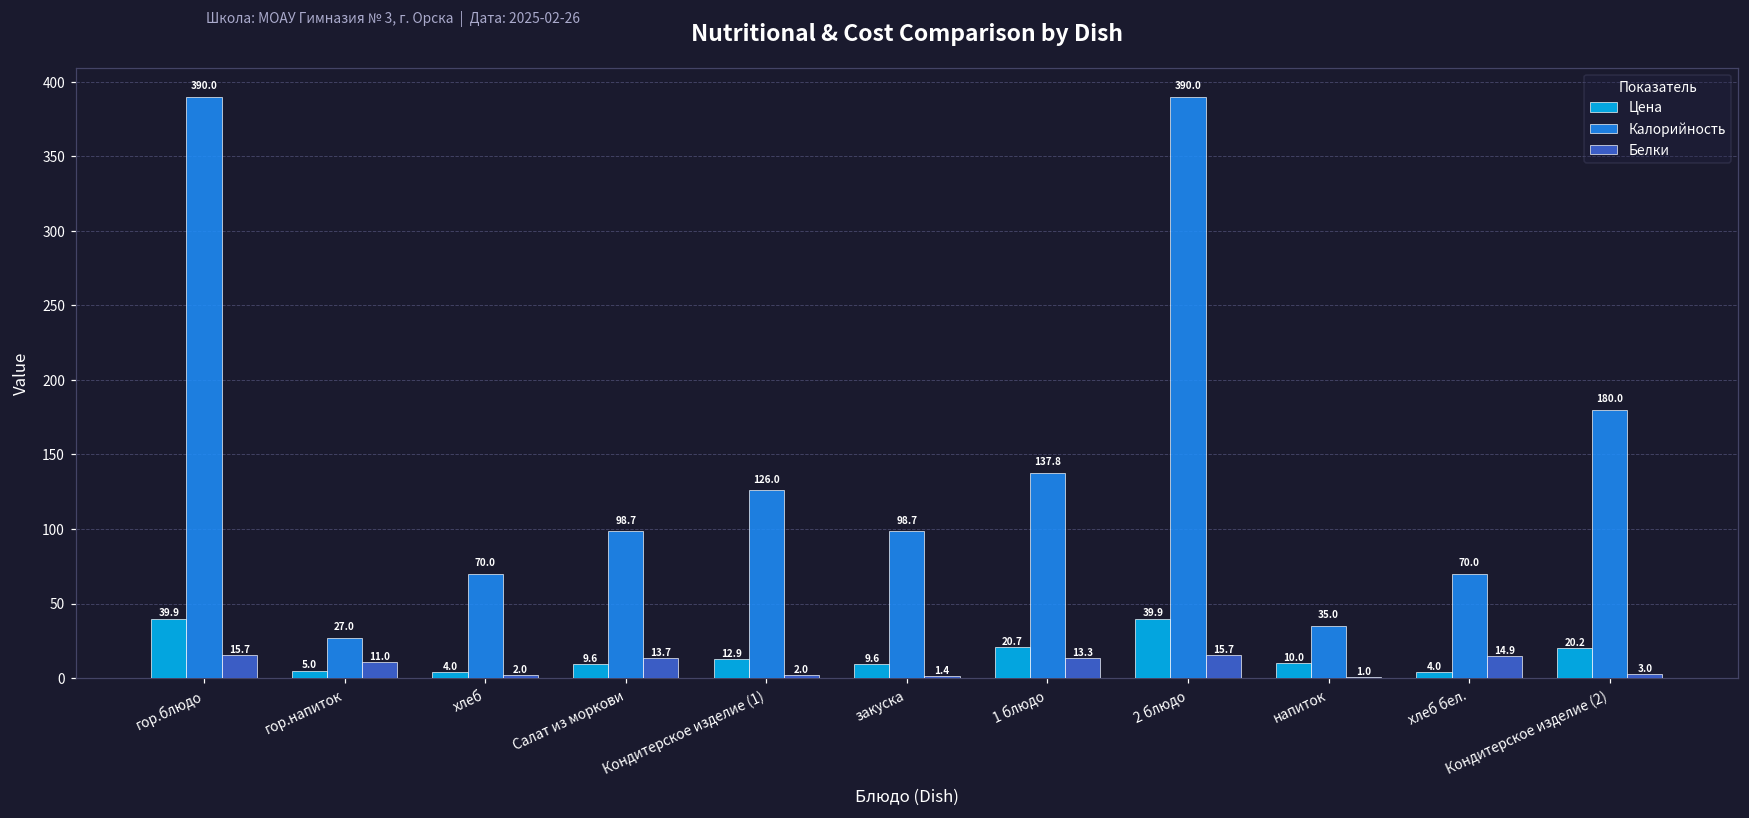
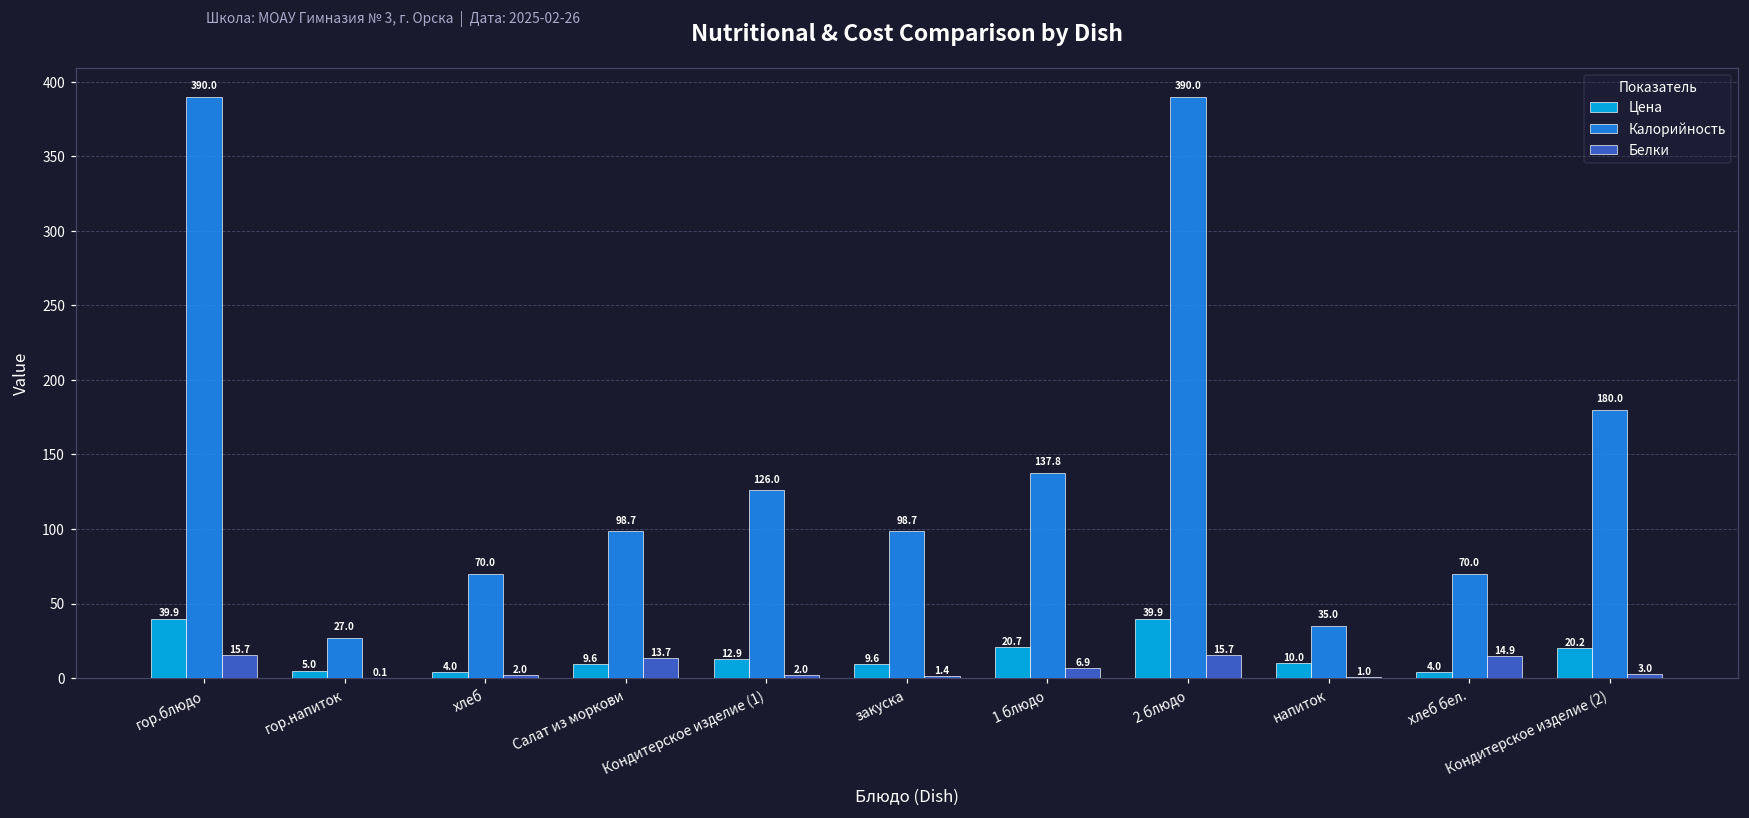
Белки, гор.напиток: 11.0 -> 0.1
Белки, 1 блюдо: 13.3 -> 6.9
